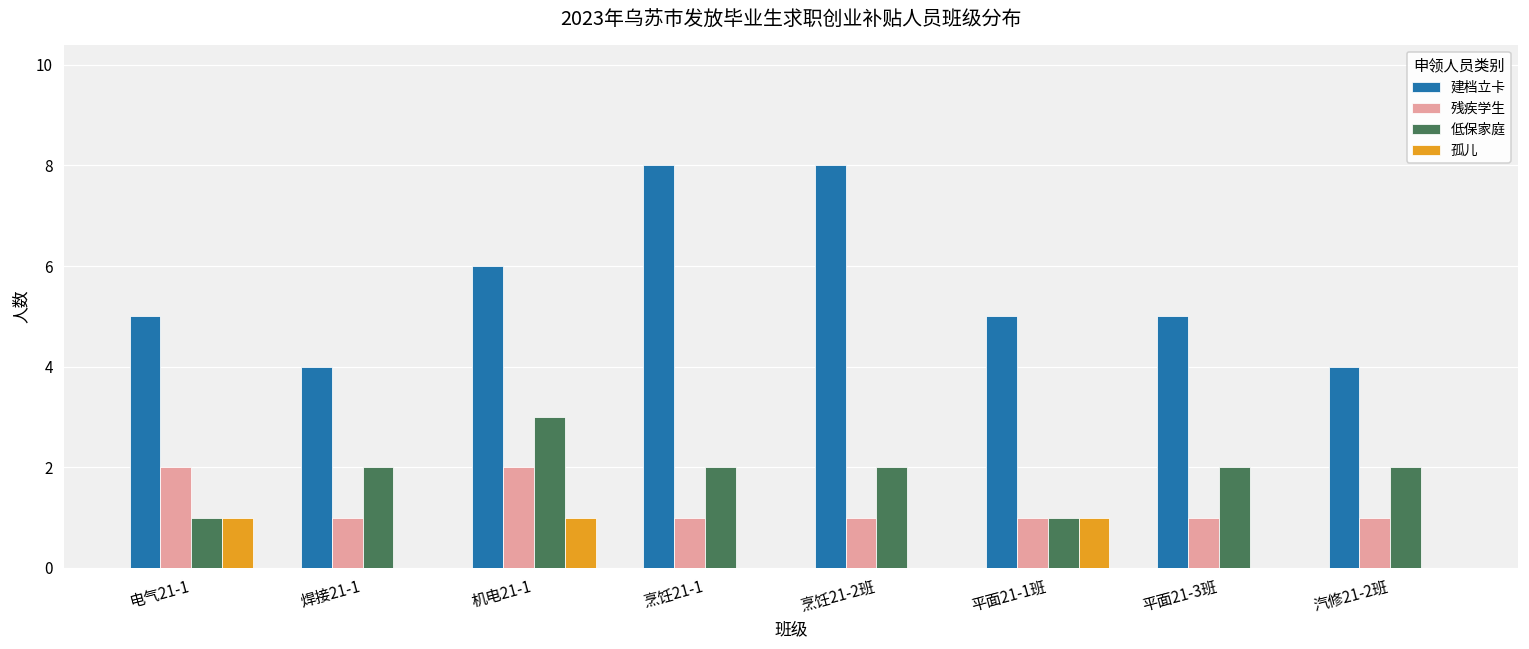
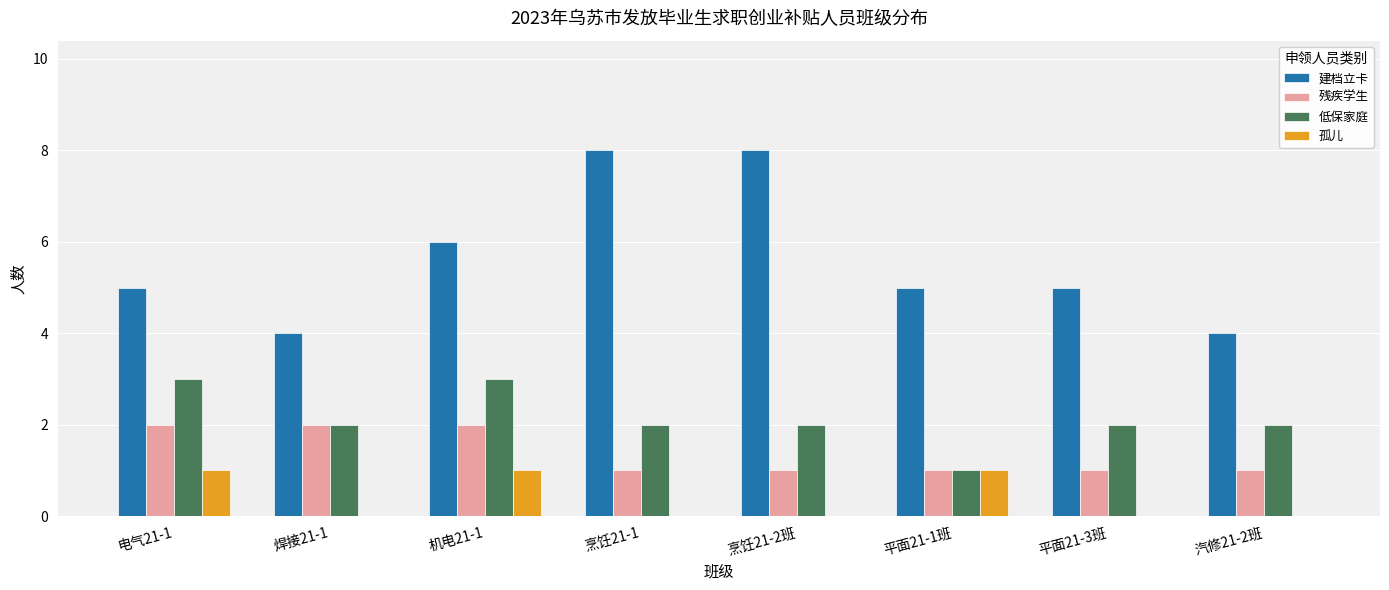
低保家庭, 电气21-1: 1 -> 3
残疾学生, 焊接21-1: 1 -> 2
